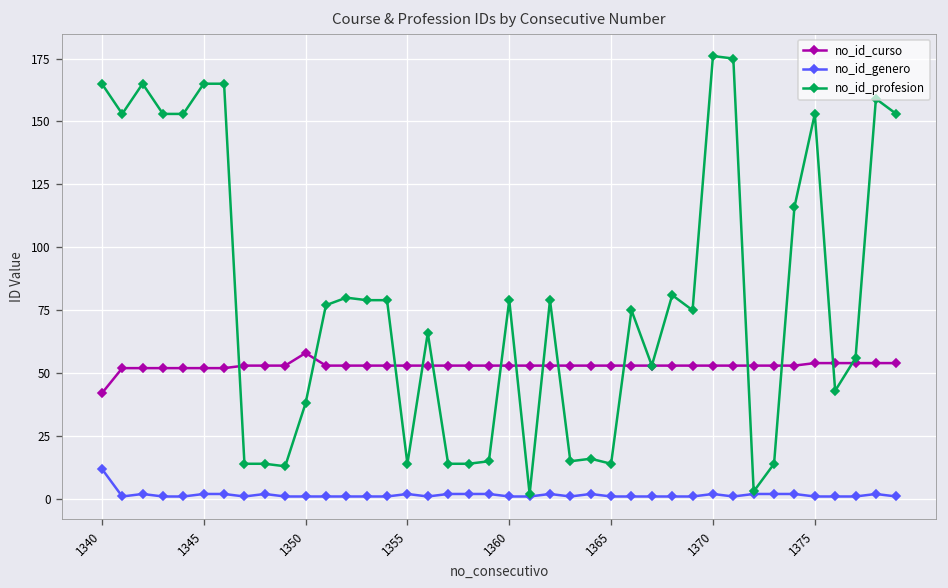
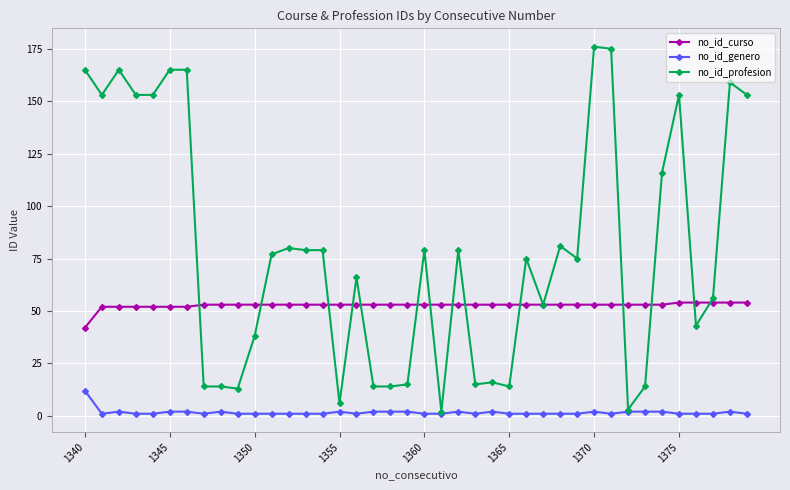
no_id_curso, 1350: 58 -> 53
no_id_profesion, 1355: 14 -> 6
